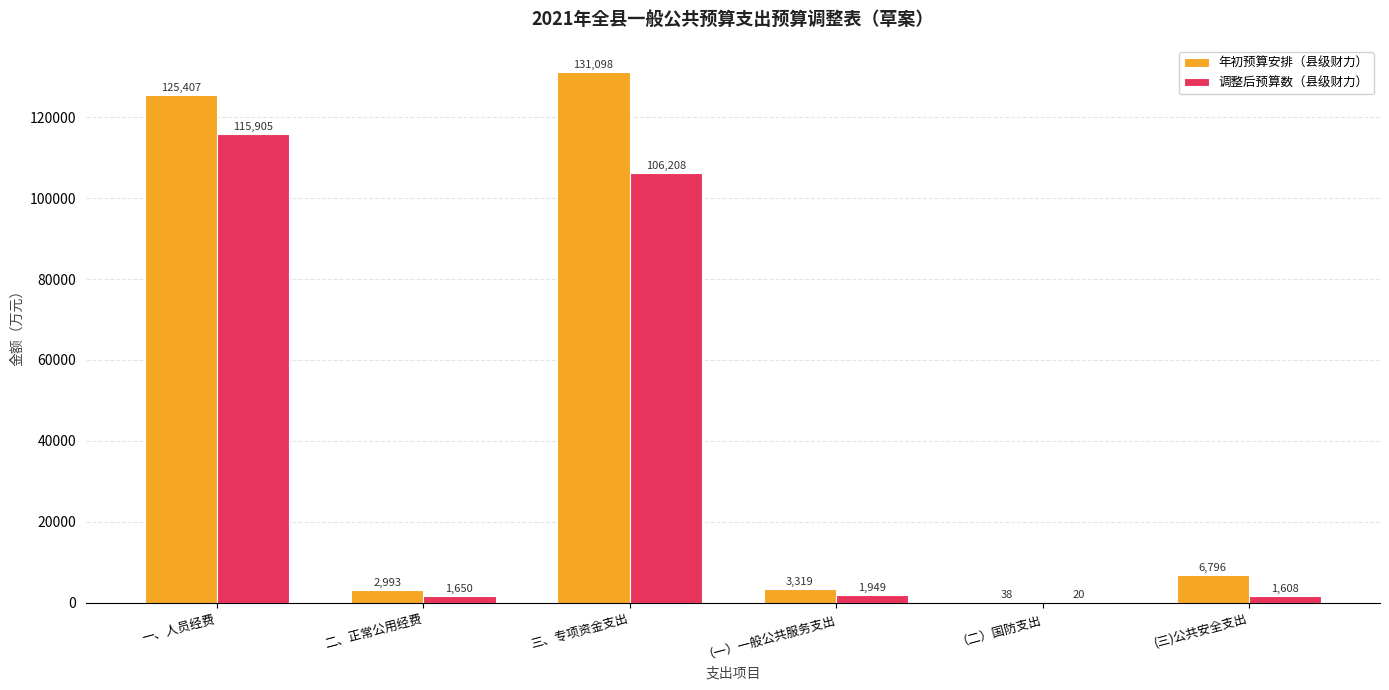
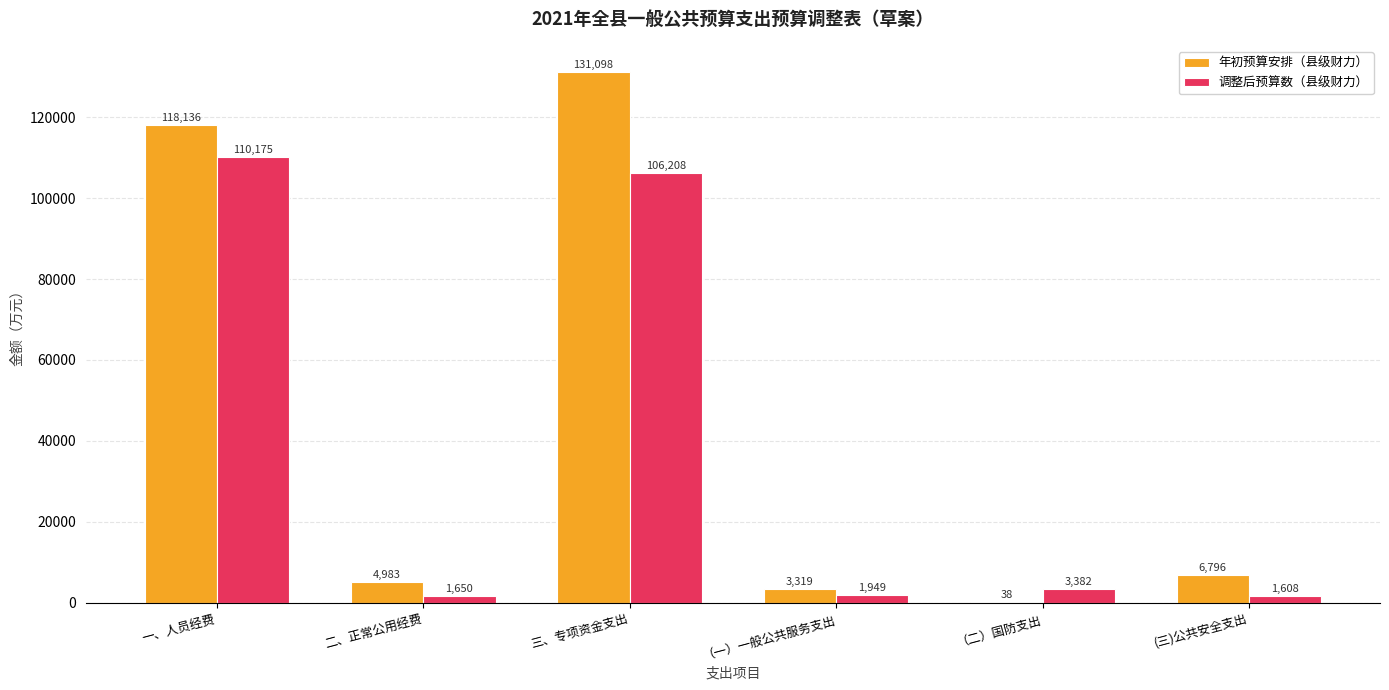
年初预算安排（县级财力）, 一、人员经费: 125,407 -> 118,136
调整后预算数（县级财力）, 一、人员经费: 115,905 -> 110,175
年初预算安排（县级财力）, 二、正常公用经费: 2,993 -> 4,983
调整后预算数（县级财力）, （二）国防支出: 20 -> 3,382
